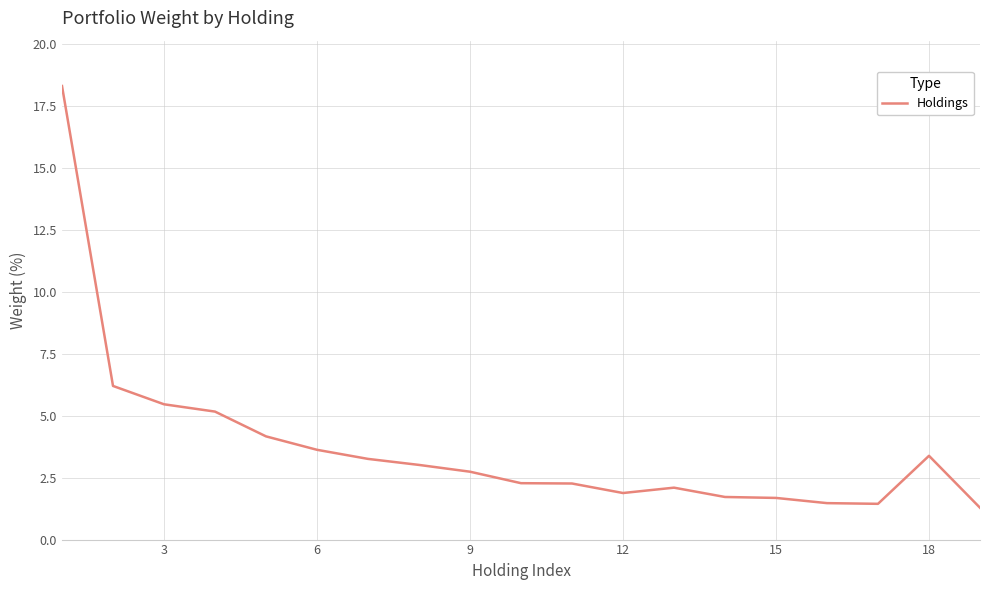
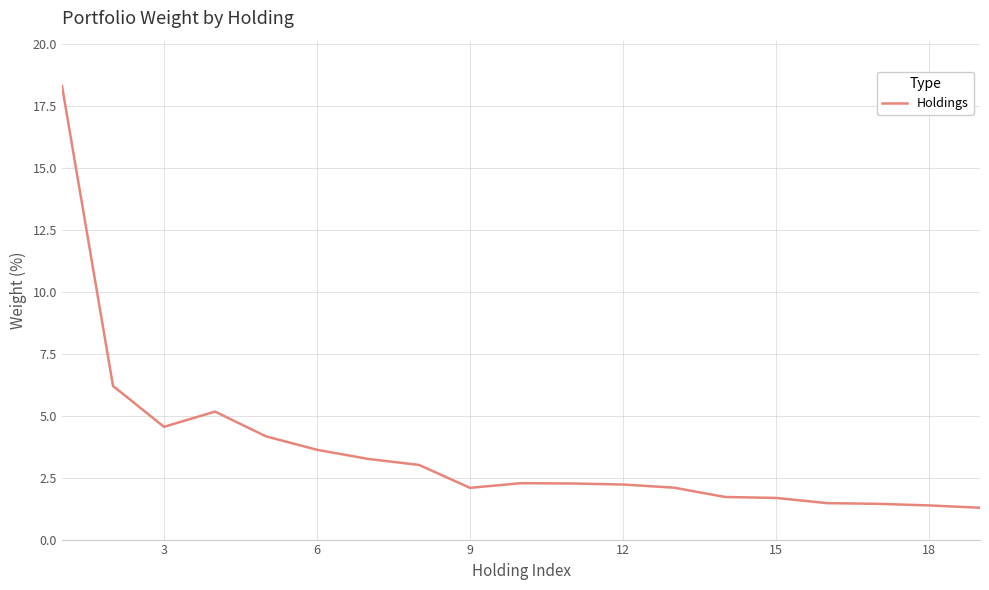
3: 5.5 -> 4.6
9: 2.7 -> 2.1
12: 1.9 -> 2.2
18: 3.4 -> 1.4
